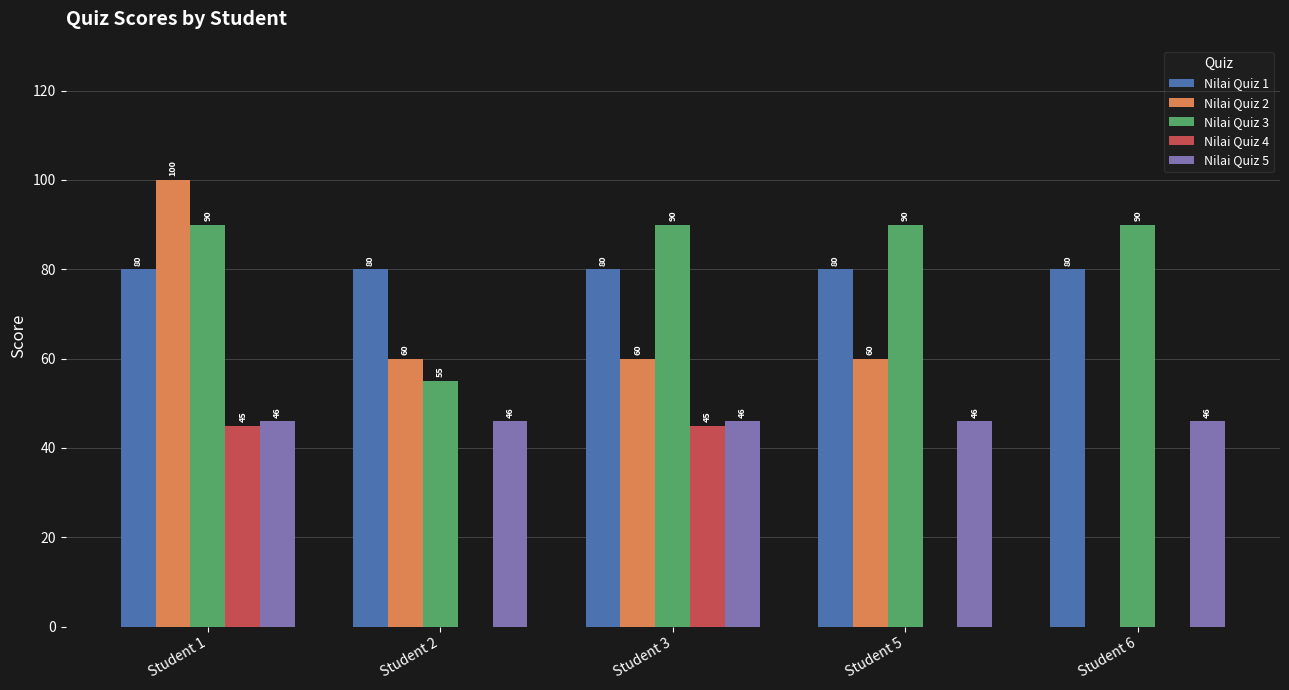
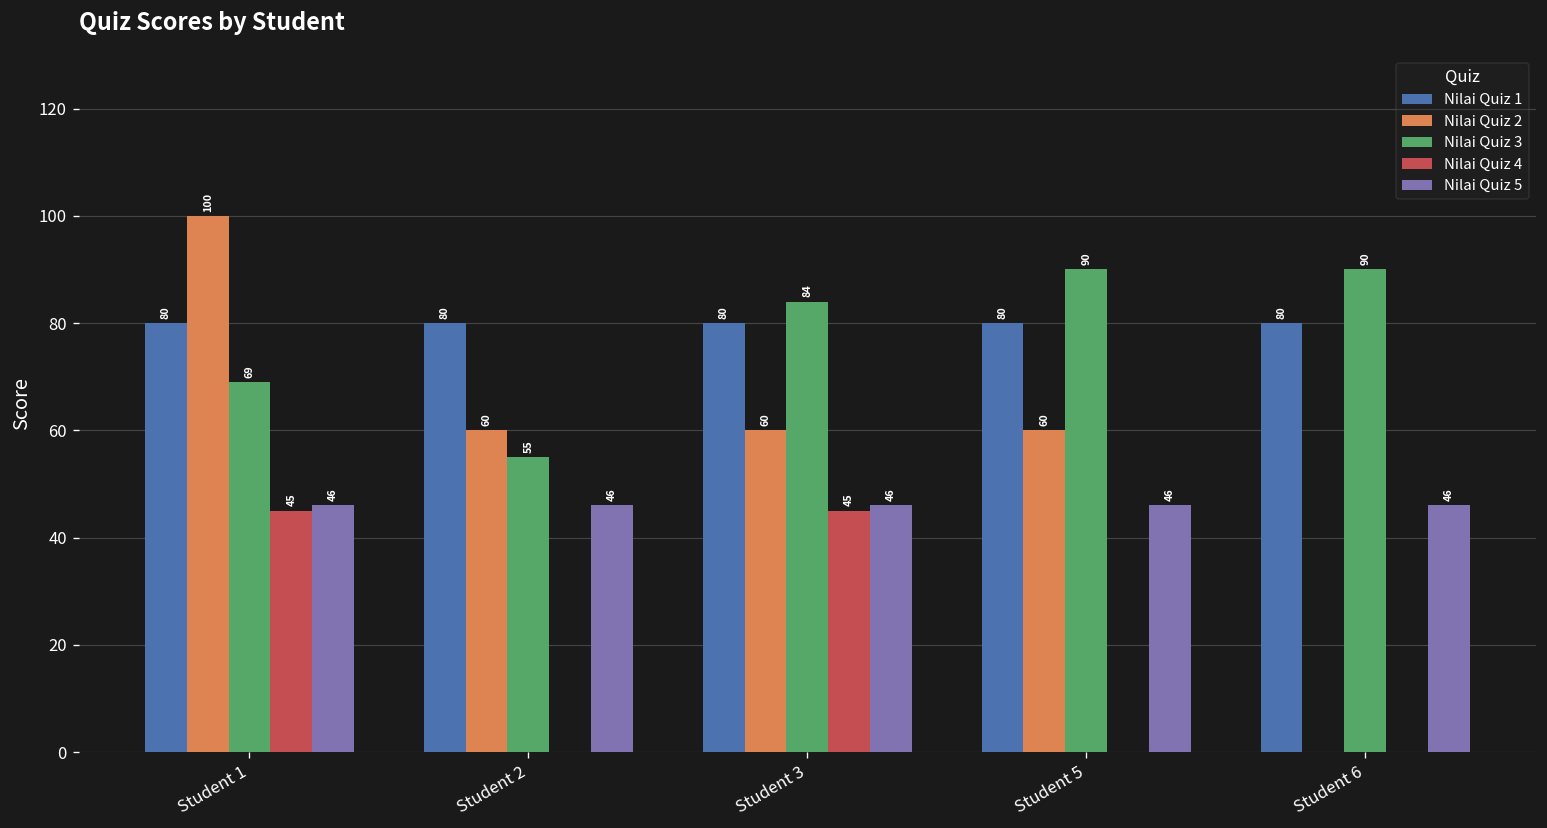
Nilai Quiz 3, Student 1: 90 -> 69
Nilai Quiz 3, Student 3: 90 -> 84
